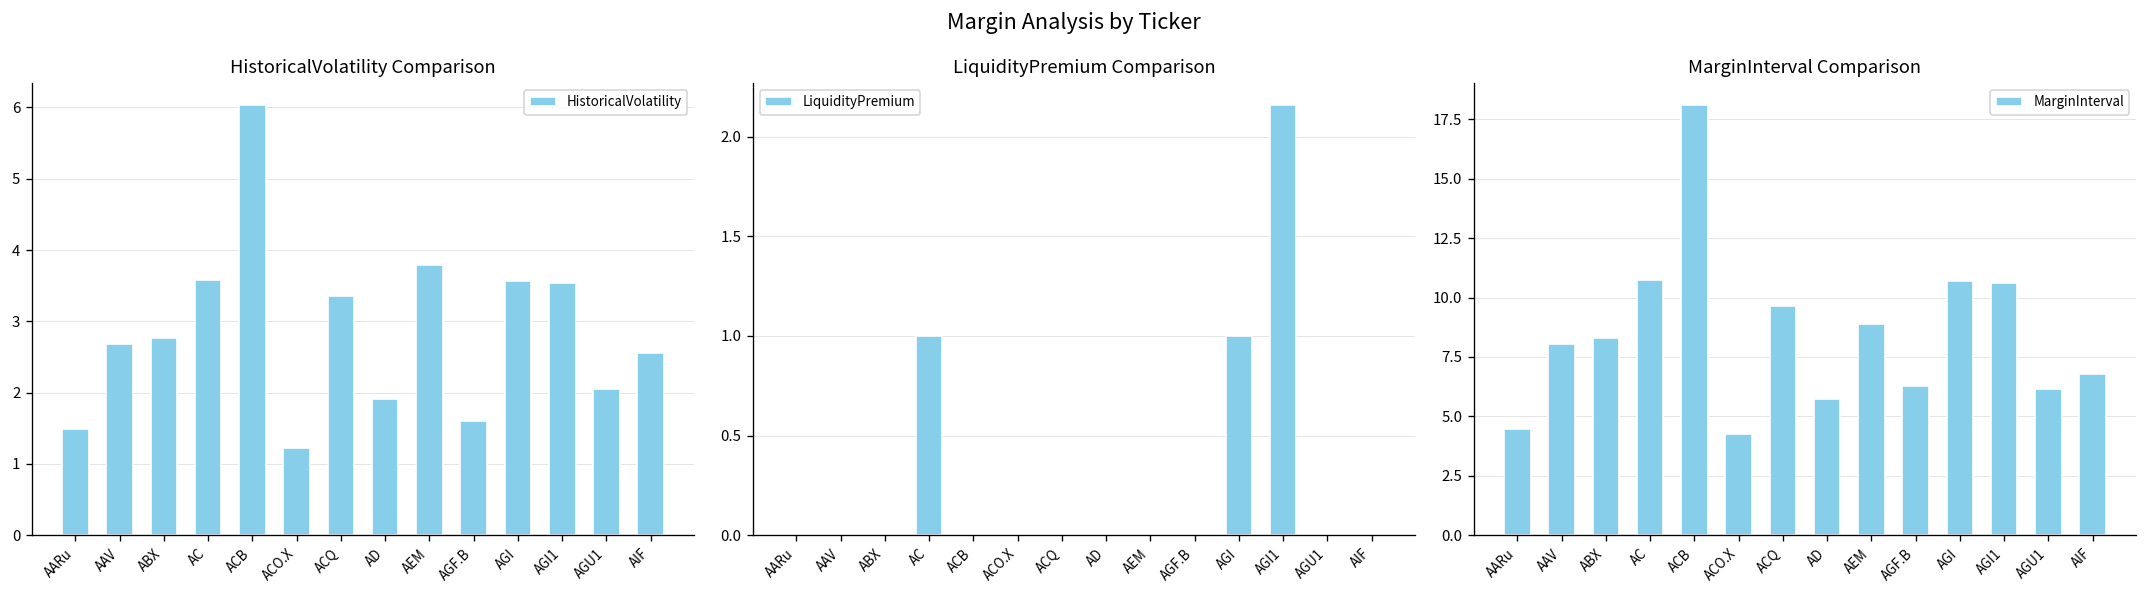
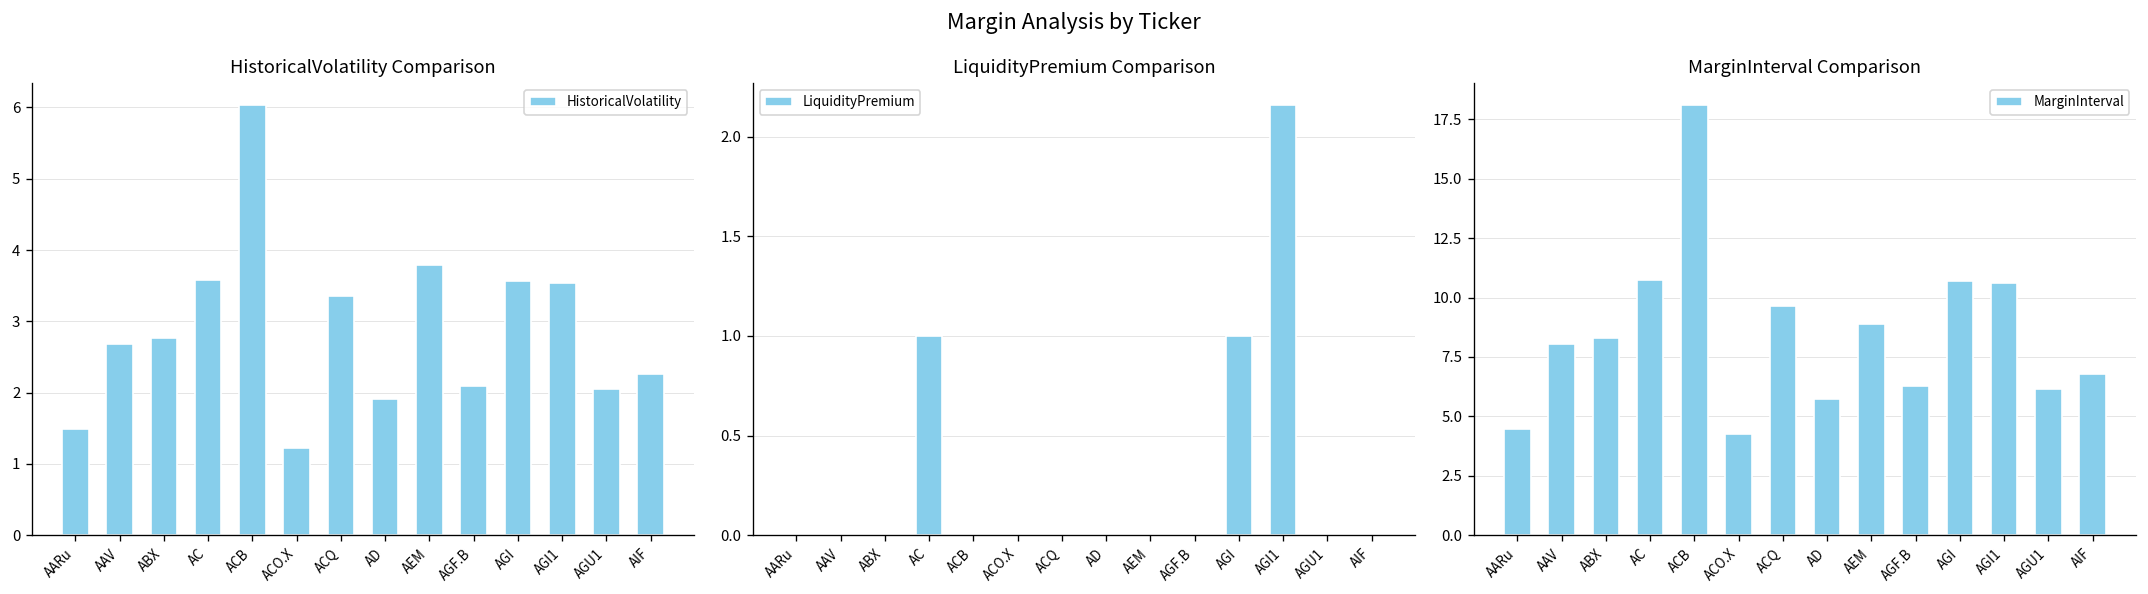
HistoricalVolatility Comparison, AGF.B: 1.6 -> 2.1
HistoricalVolatility Comparison, AIF: 2.6 -> 2.3
